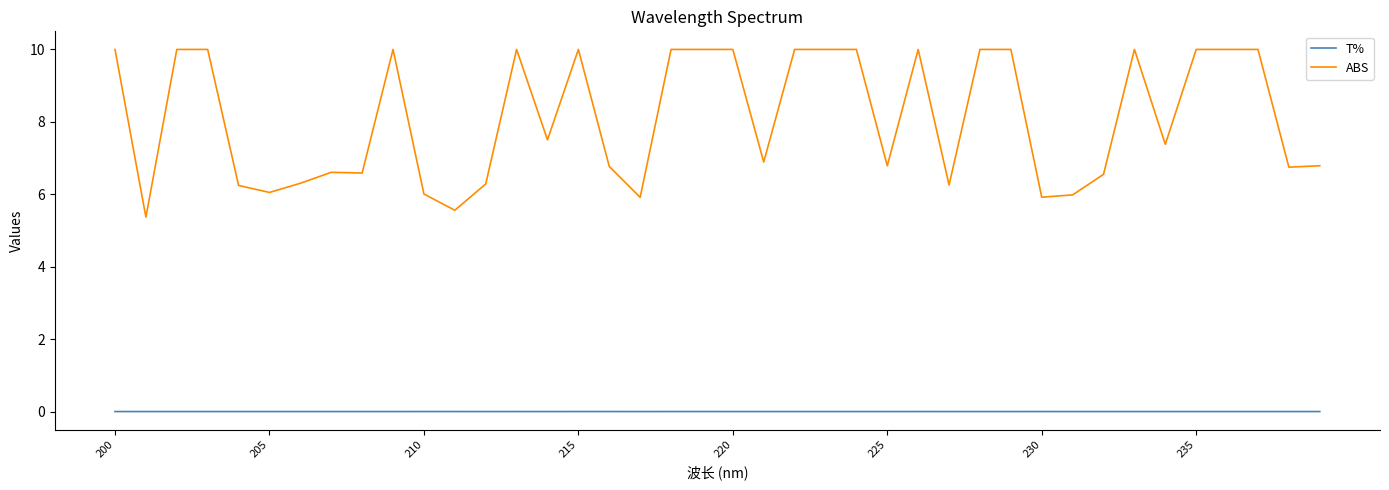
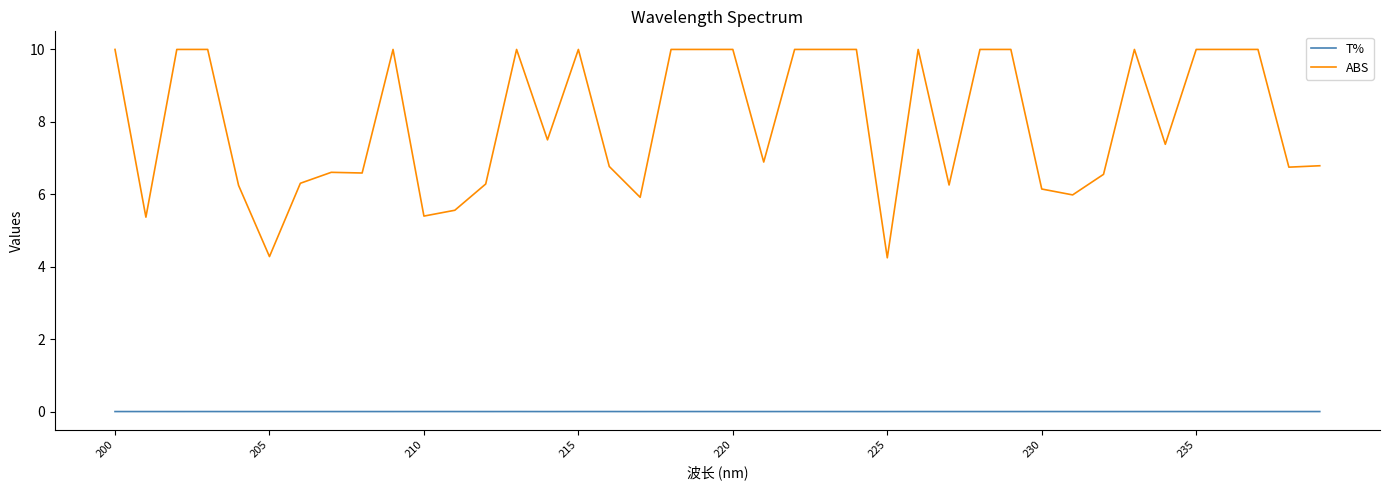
ABS, 205: 6.1 -> 4.3
ABS, 210: 6.0 -> 5.4
ABS, 225: 6.8 -> 4.2
ABS, 230: 5.9 -> 6.1
